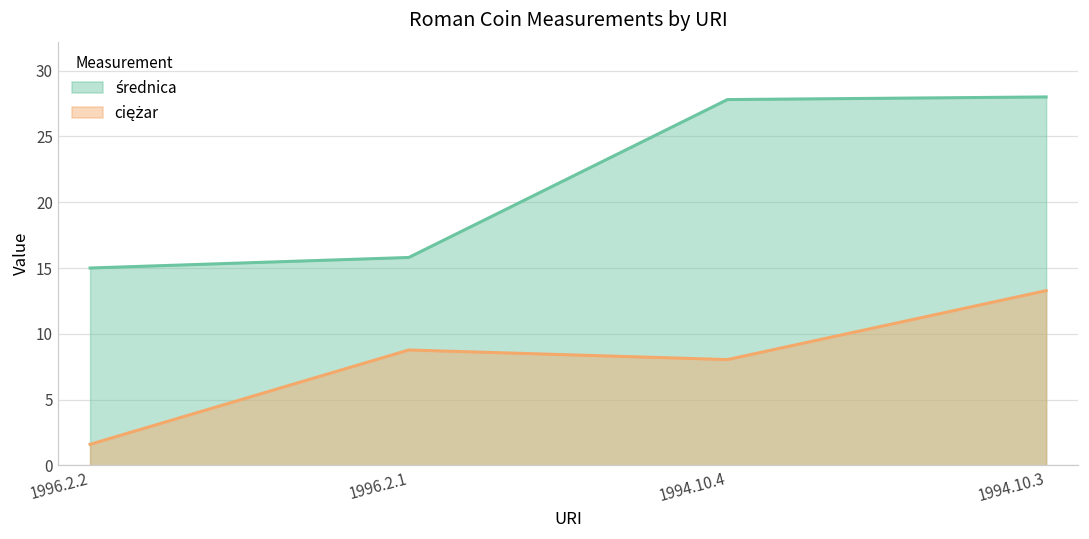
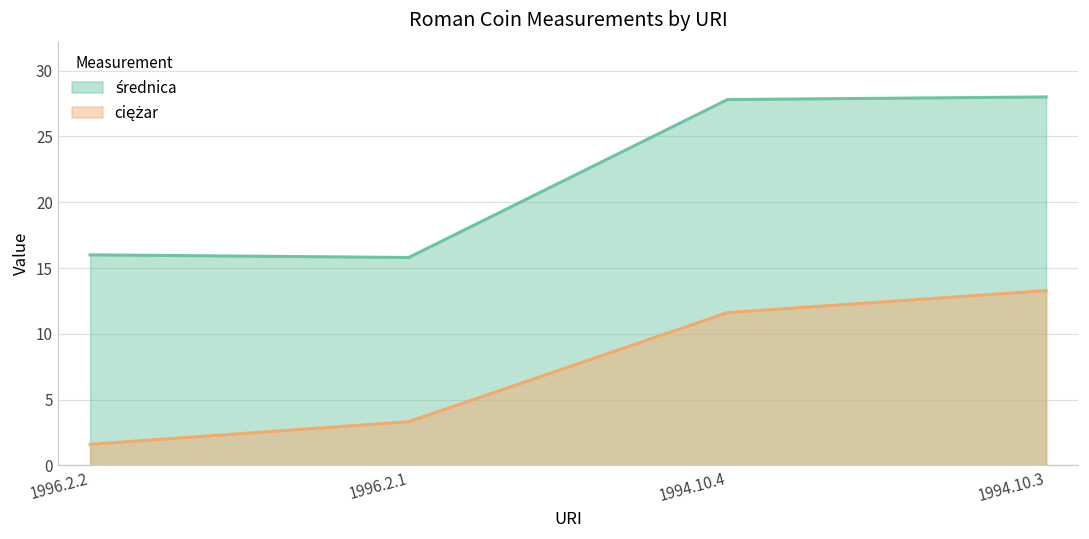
średnica, 1996.2.2: 15 -> 16
ciężar, 1996.2.1: 8.8 -> 3.3
ciężar, 1994.10.4: 8.0 -> 11.6
